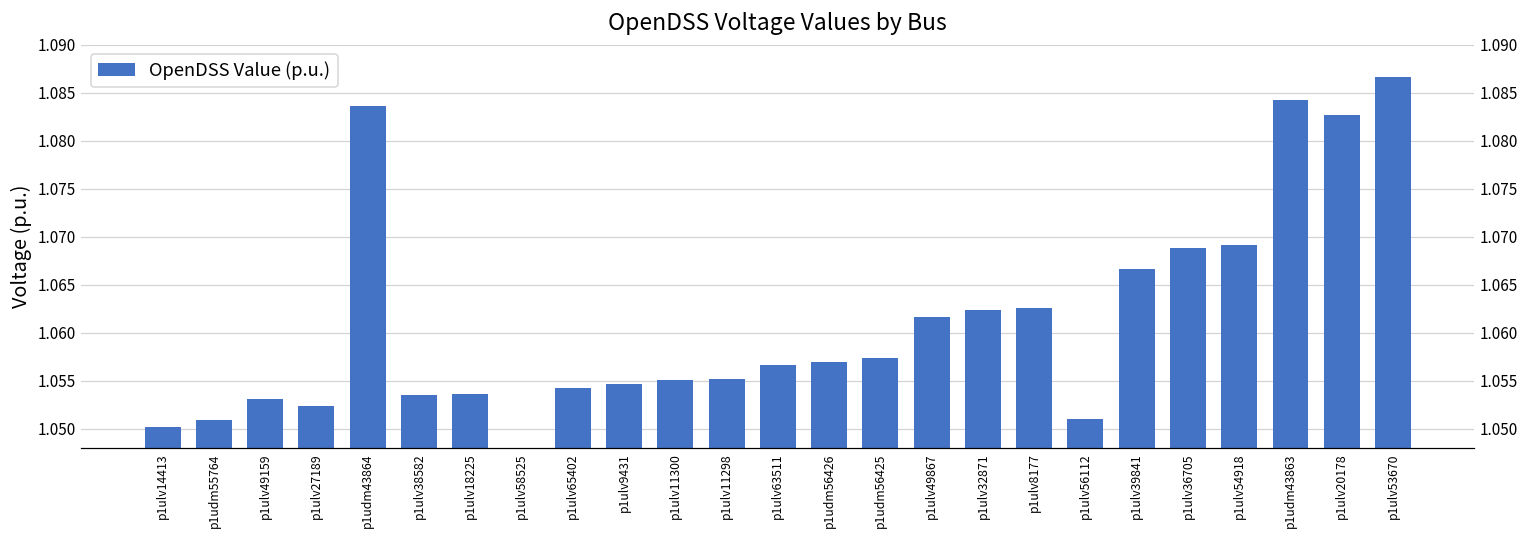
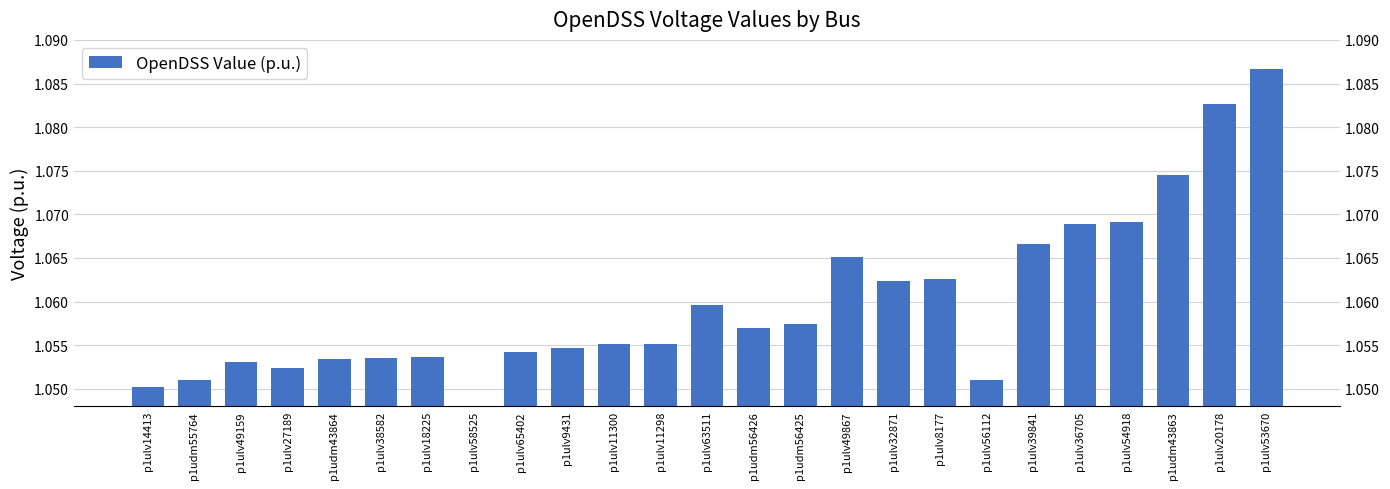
p1udm43864: 1.084 -> 1.053
p1ulv63511: 1.057 -> 1.060
p1ulv49867: 1.062 -> 1.065
p1udm43863: 1.084 -> 1.075
